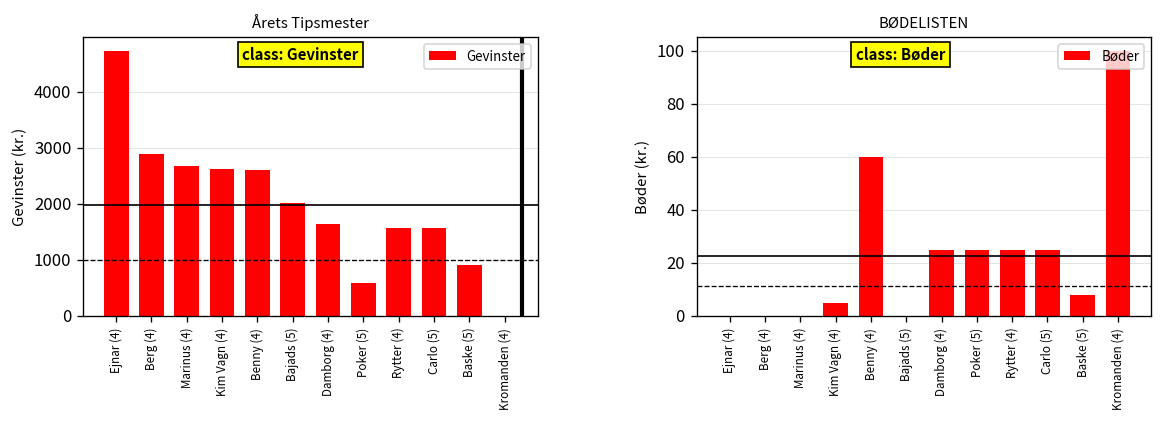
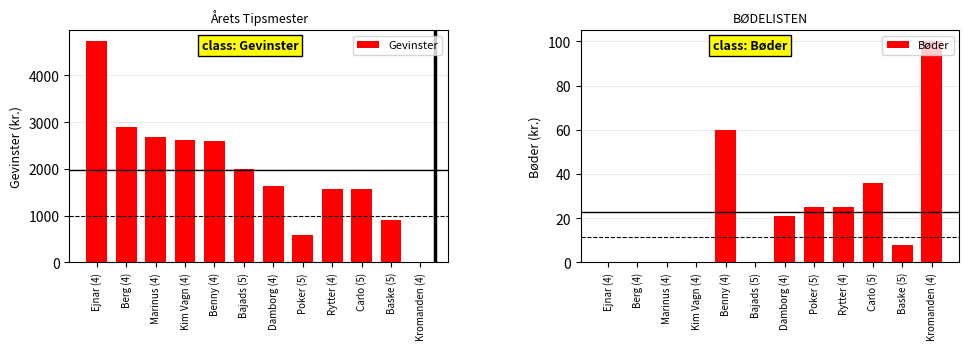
BØDELISTEN, Kim Vagn (4): 5 -> 0
BØDELISTEN, Damborg (4): 25 -> 21
BØDELISTEN, Carlo (5): 25 -> 36
